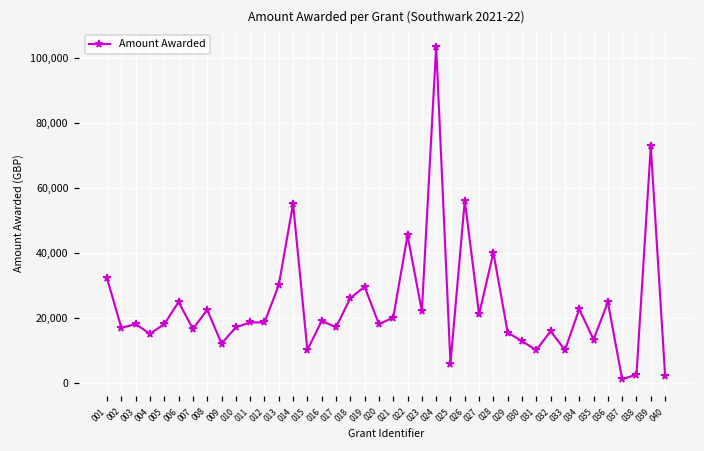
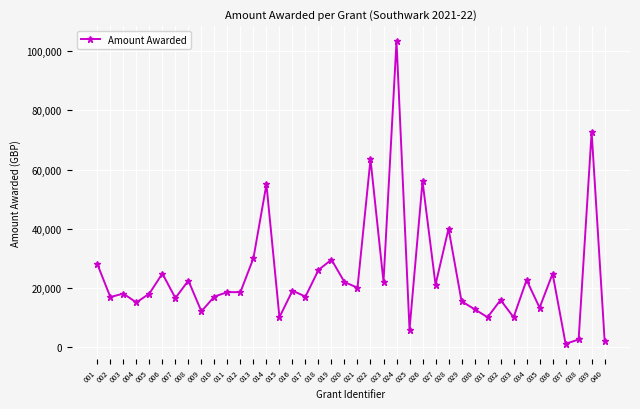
001: 32,000 -> 28,000
020: 18,000 -> 22,000
022: 45,000 -> 63,000
